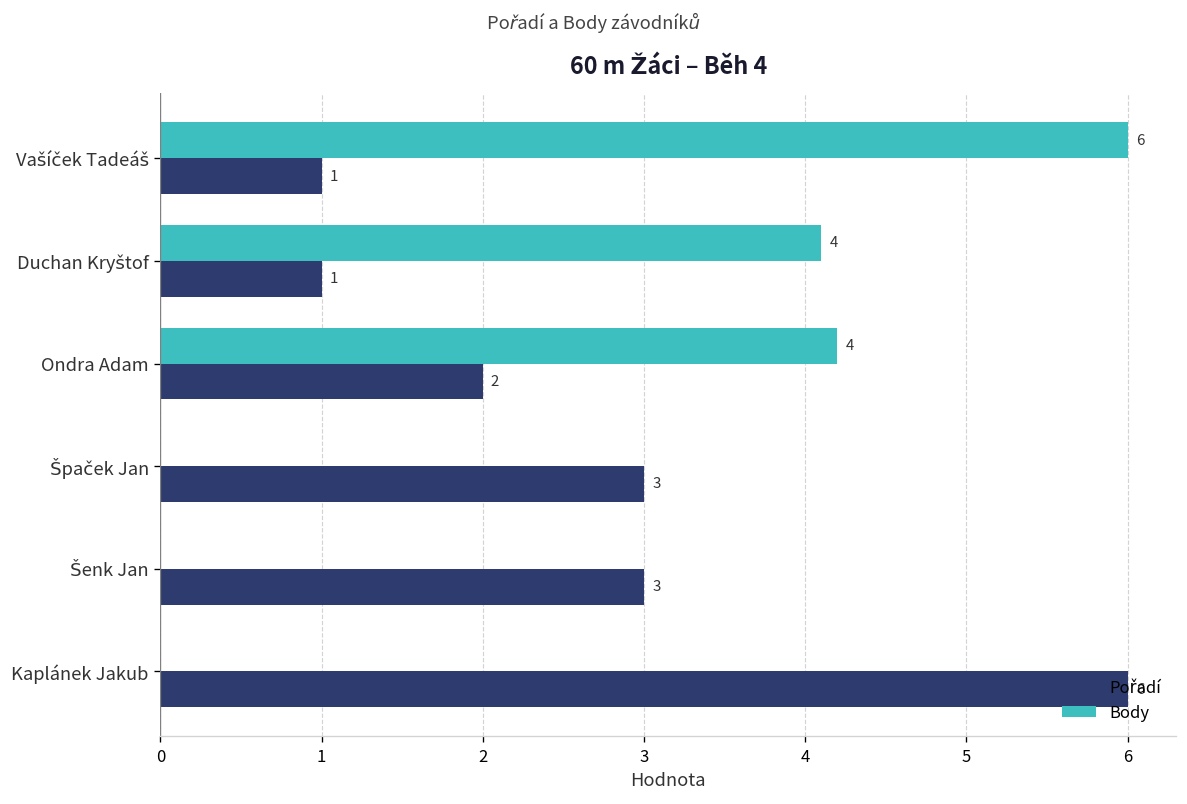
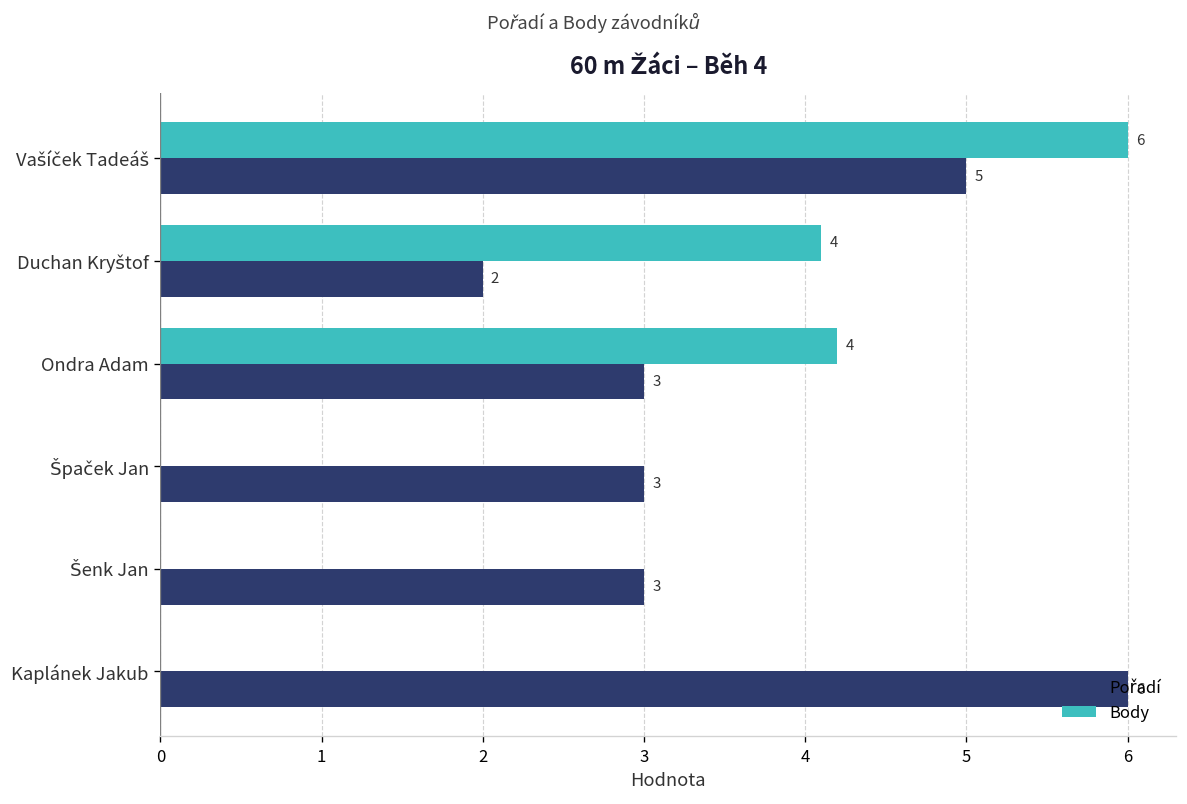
Pořadí, Vašíček Tadeáš: 1 -> 5
Pořadí, Duchan Kryštof: 1 -> 2
Pořadí, Ondra Adam: 2 -> 3
